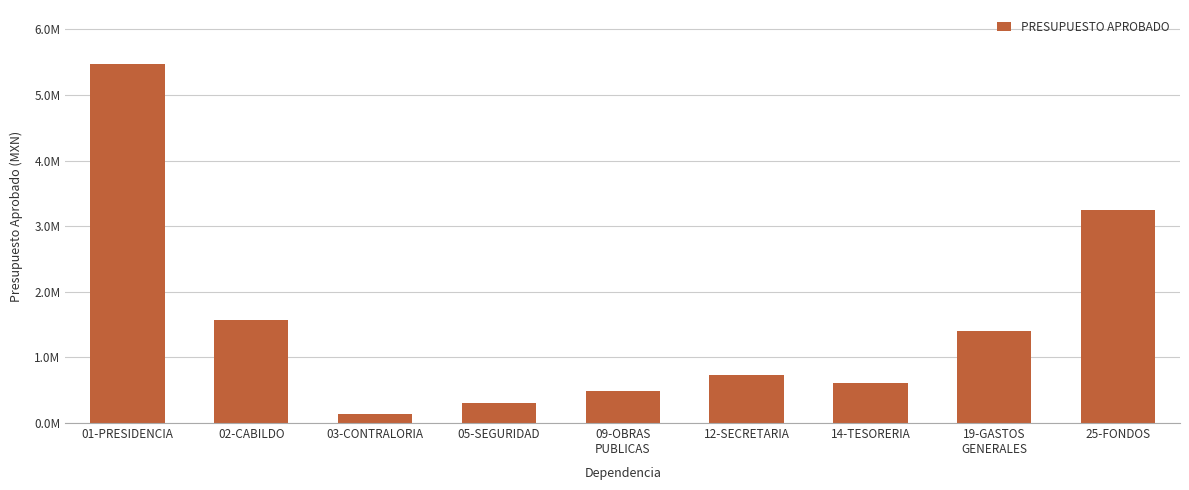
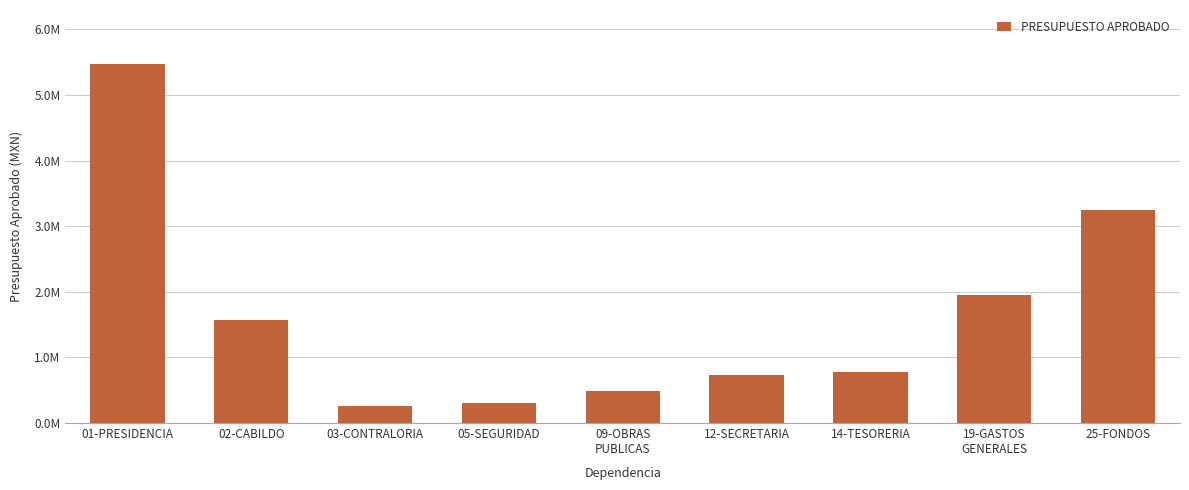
03-CONTRALORIA: 100000 -> 300000
14-TESORERIA: 600000 -> 800000
19-GASTOS GENERALES: 1400000 -> 2000000
